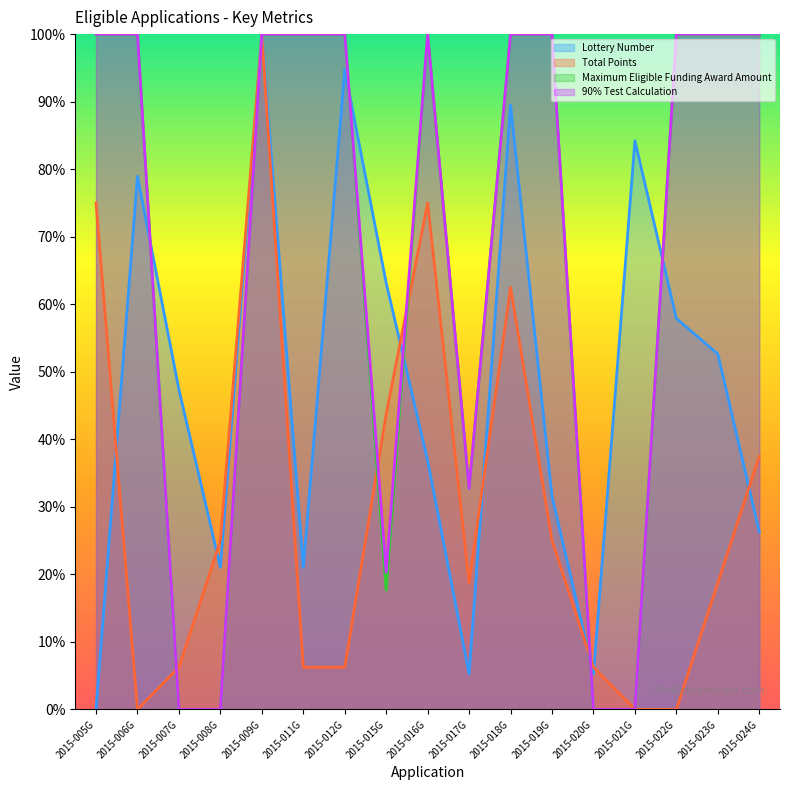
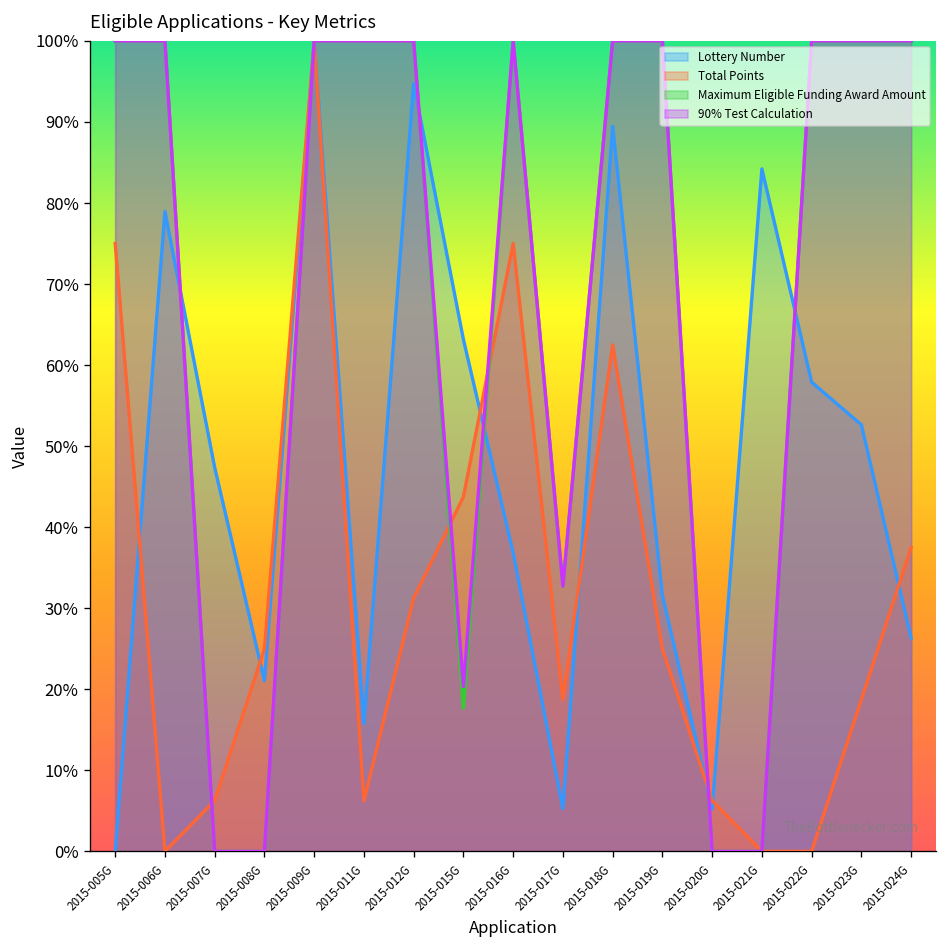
Lottery Number, 2015-011G: 21% -> 16%
Total Points, 2015-012G: 6% -> 31%
